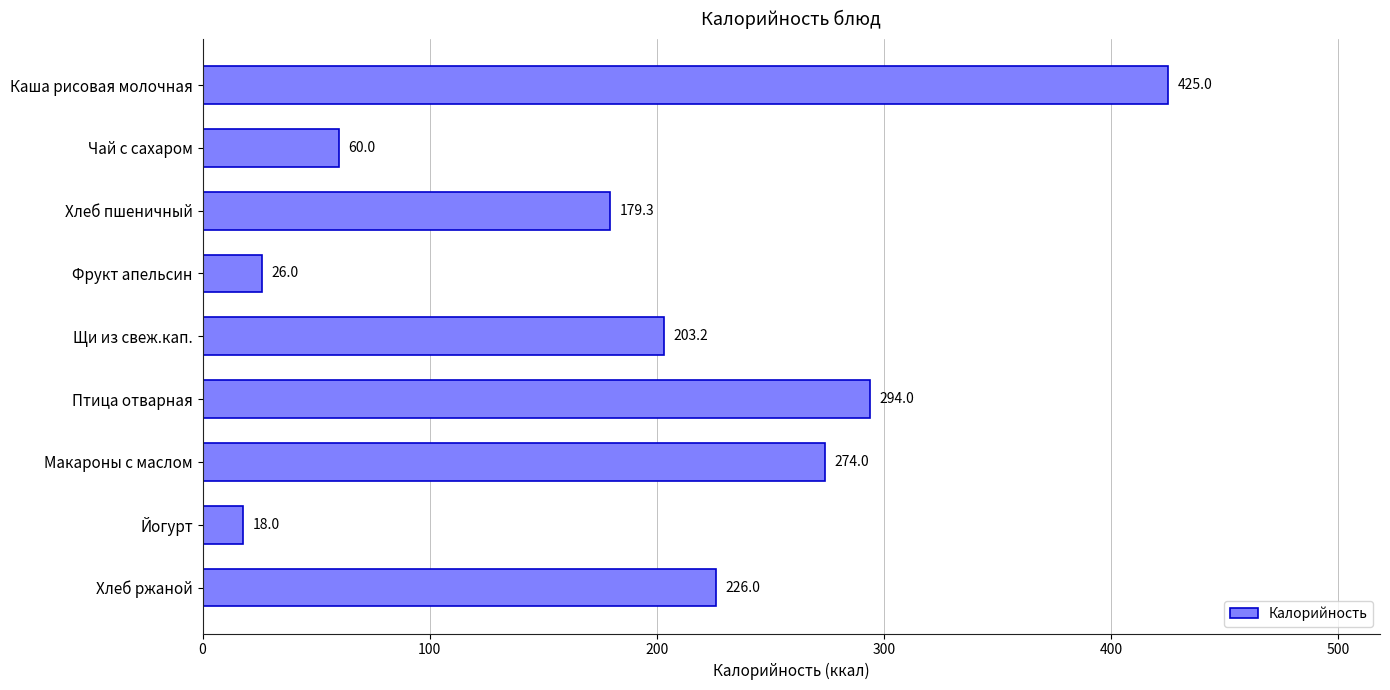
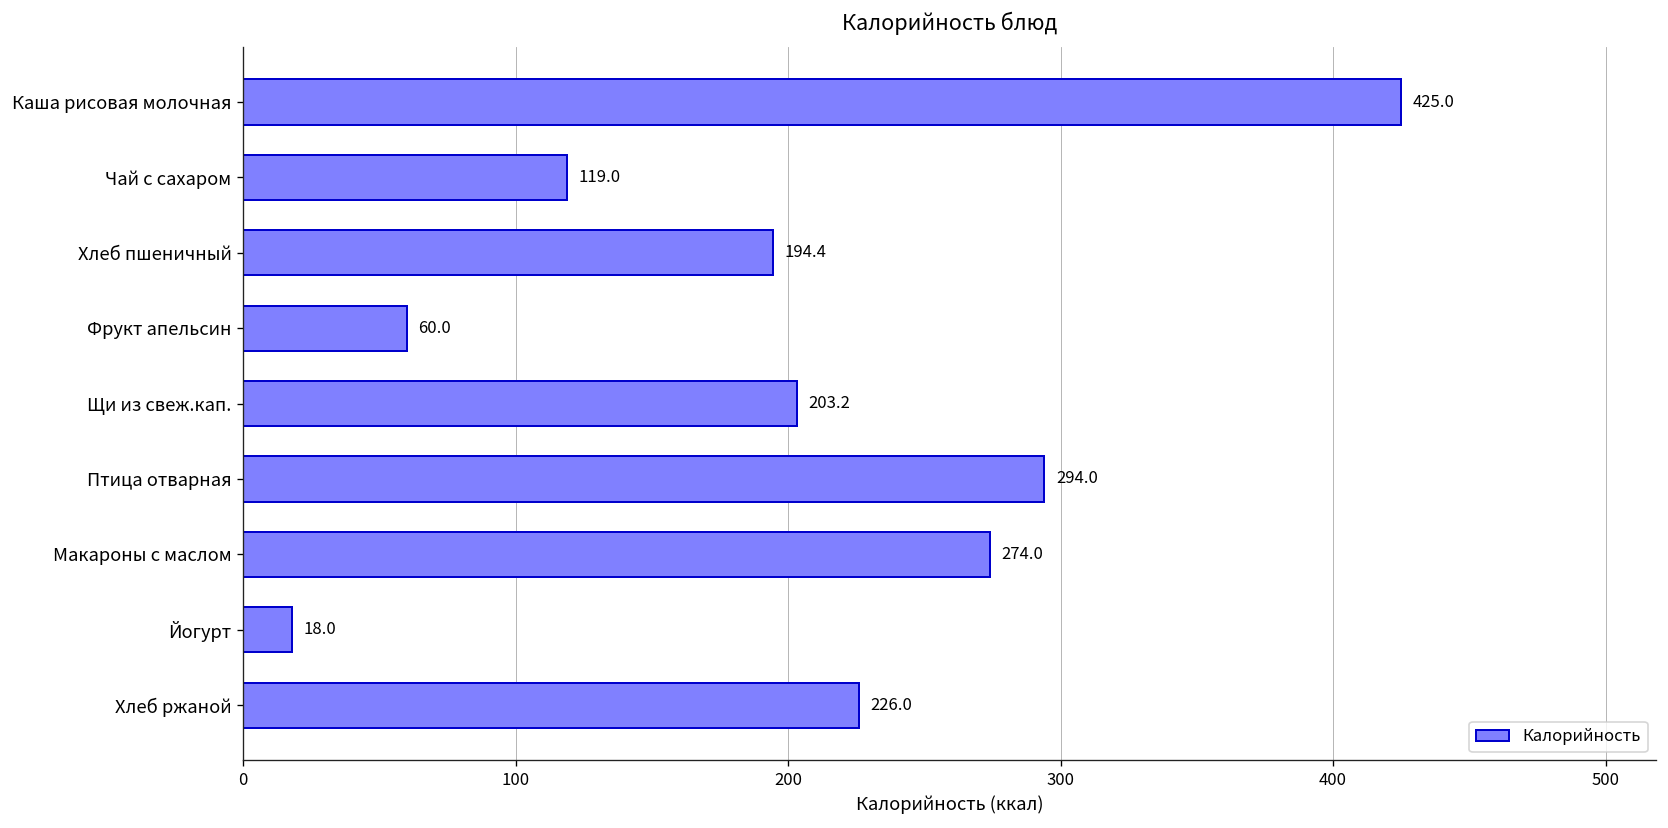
Чай с сахаром: 60.0 -> 119.0
Хлеб пшеничный: 179.3 -> 194.4
Фрукт апельсин: 26.0 -> 60.0
